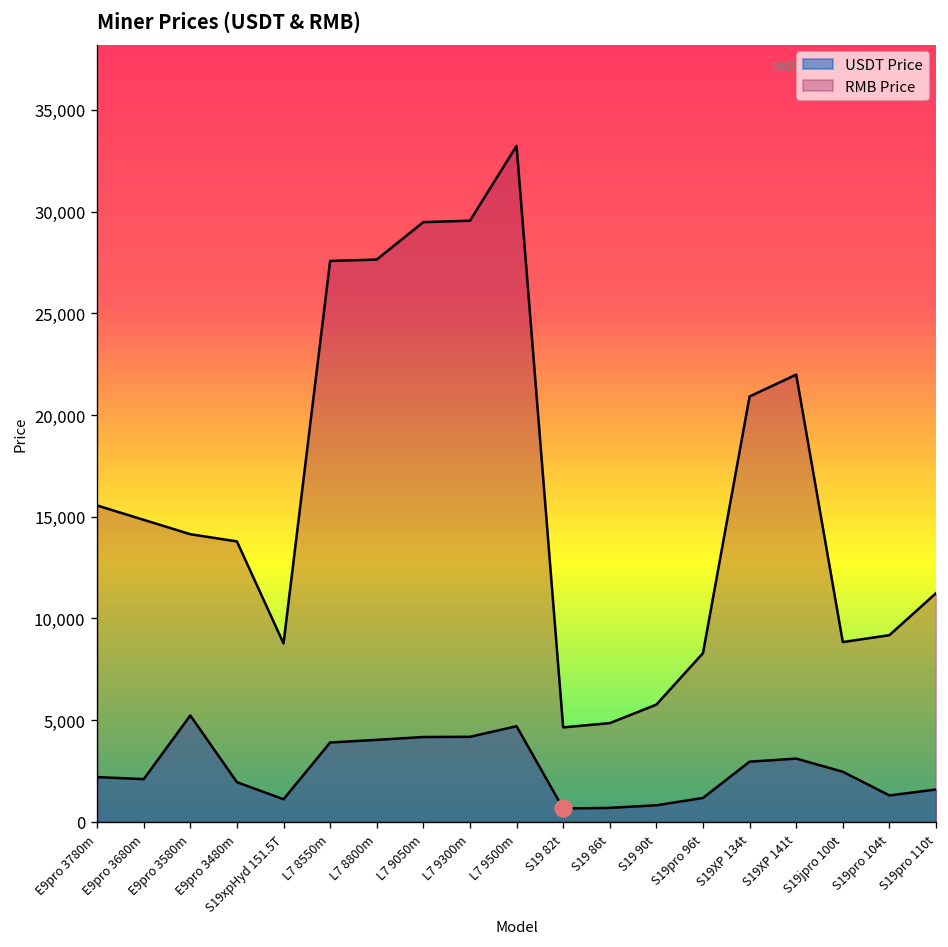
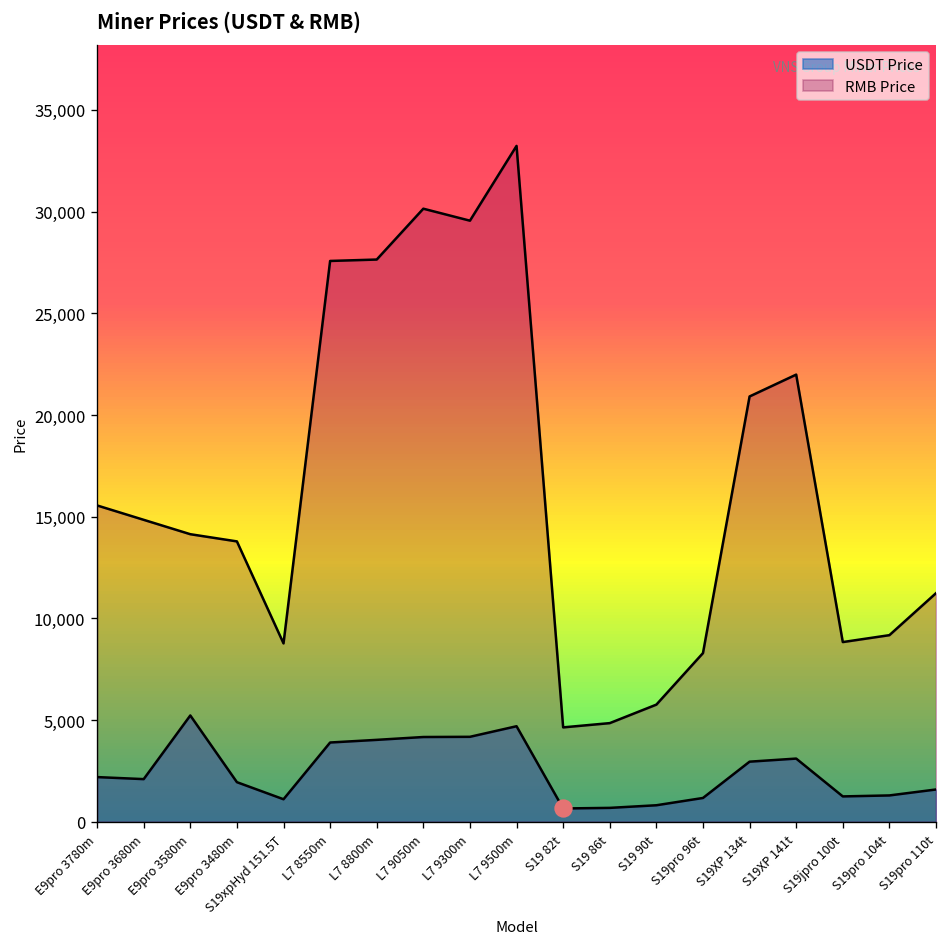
RMB Price, L7 9050m: 29,500 -> 30,100
USDT Price, S19jpro 100t: 2,500 -> 1,300
